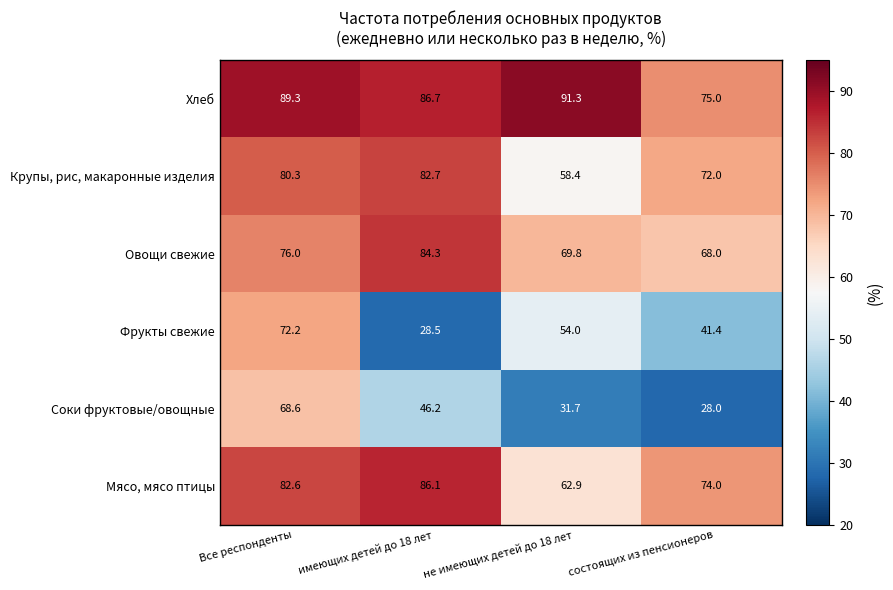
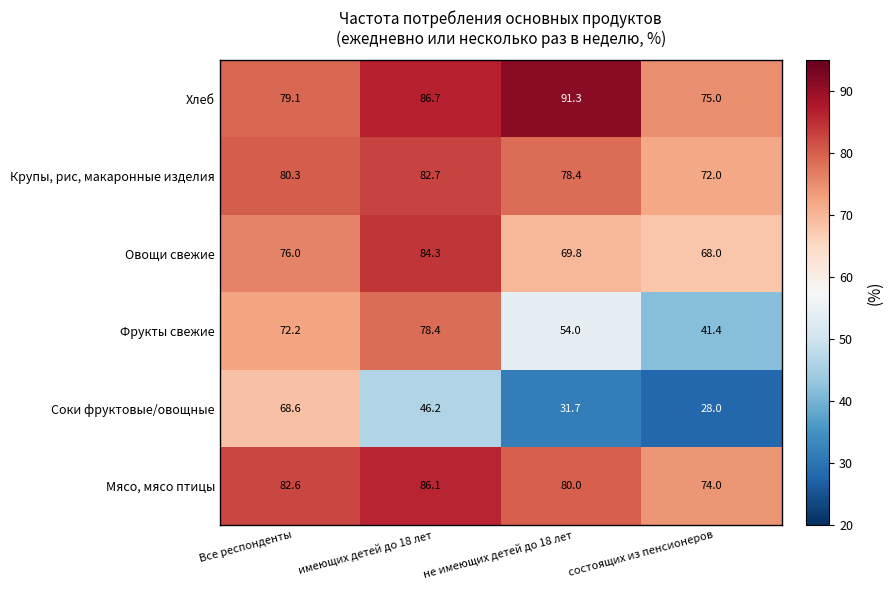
Хлеб, Все респонденты: 89.3 -> 79.1
Крупы, рис, макаронные изделия, не имеющих детей до 18 лет: 58.4 -> 78.4
Фрукты свежие, имеющих детей до 18 лет: 28.5 -> 78.4
Мясо, мясо птицы, не имеющих детей до 18 лет: 62.9 -> 80.0
